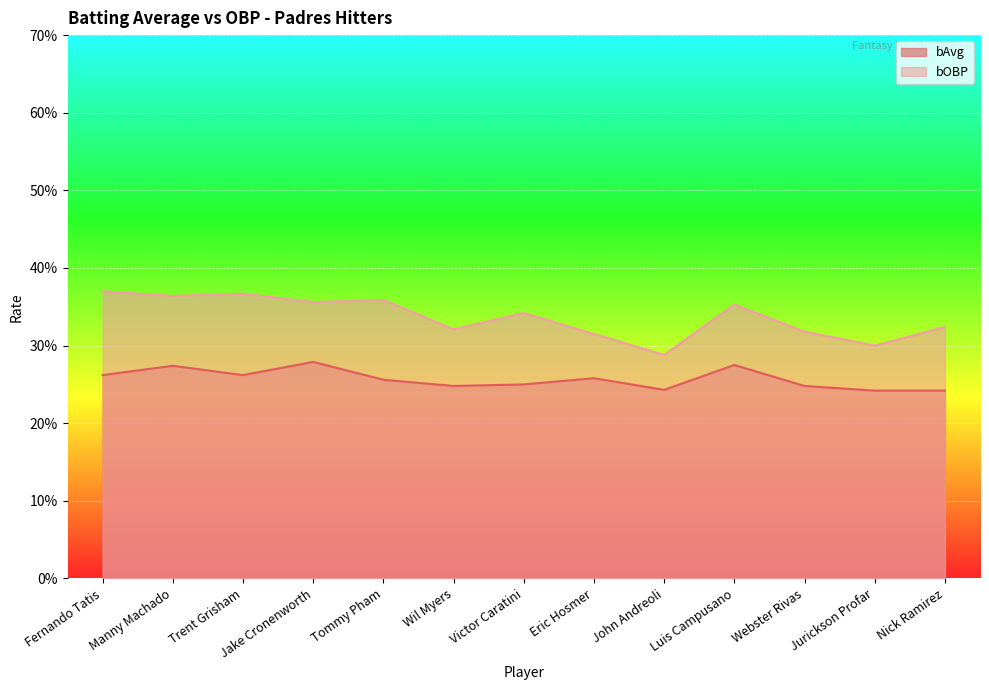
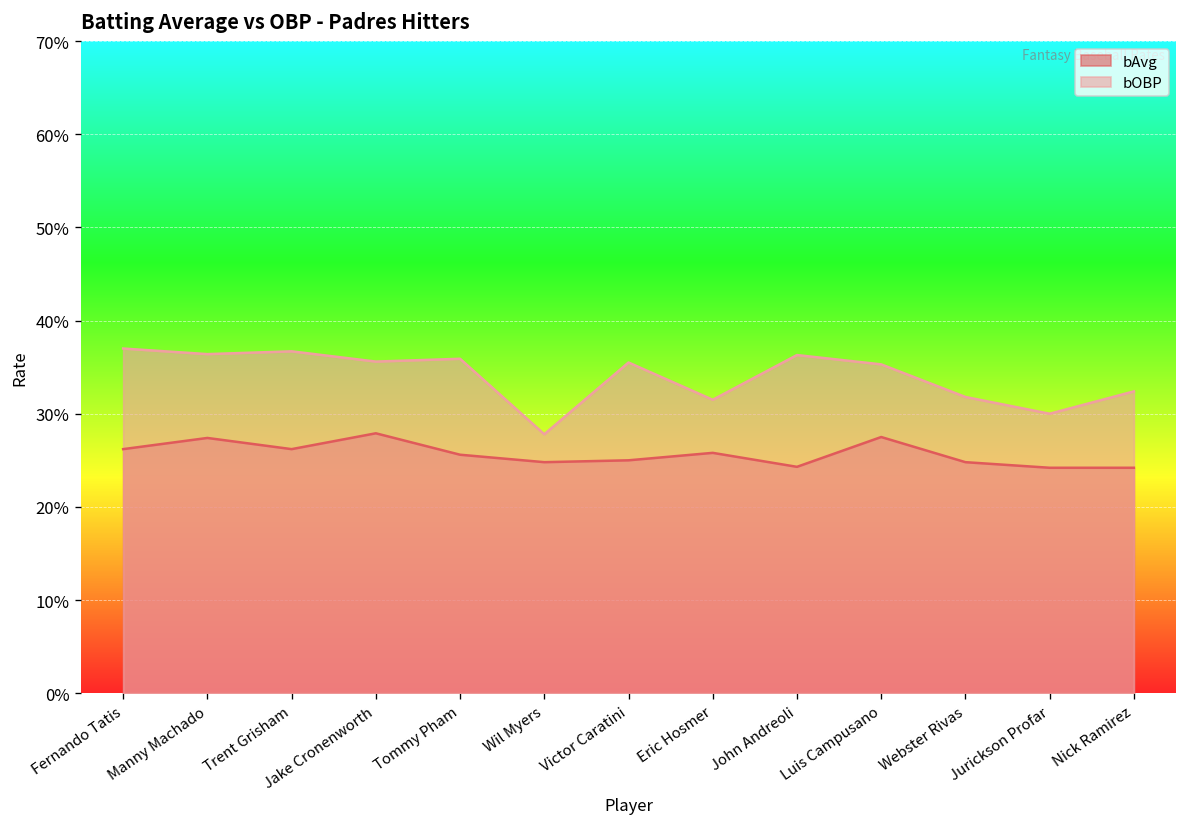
bOBP, Wil Myers: 32% -> 28%
bOBP, Victor Caratini: 34% -> 36%
bOBP, John Andreoli: 29% -> 36%
